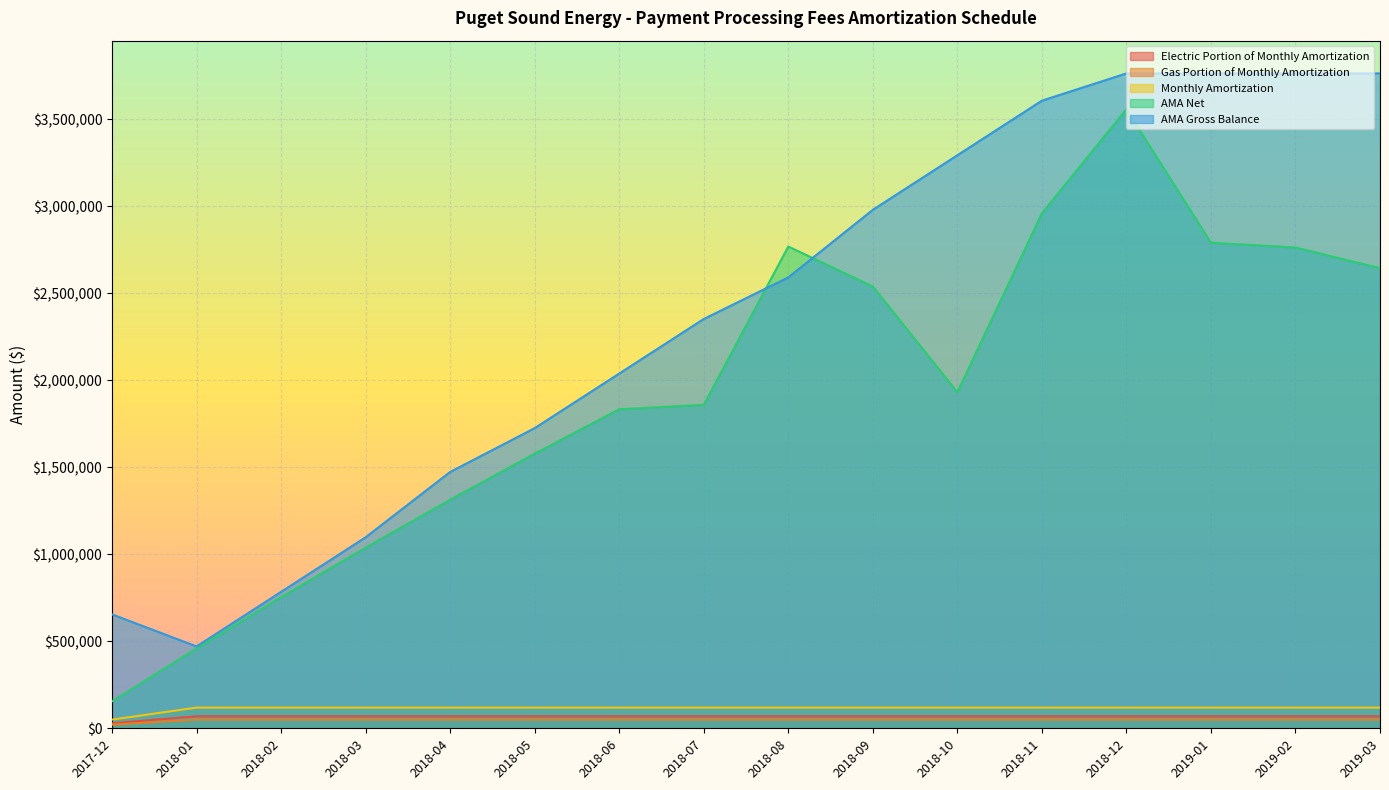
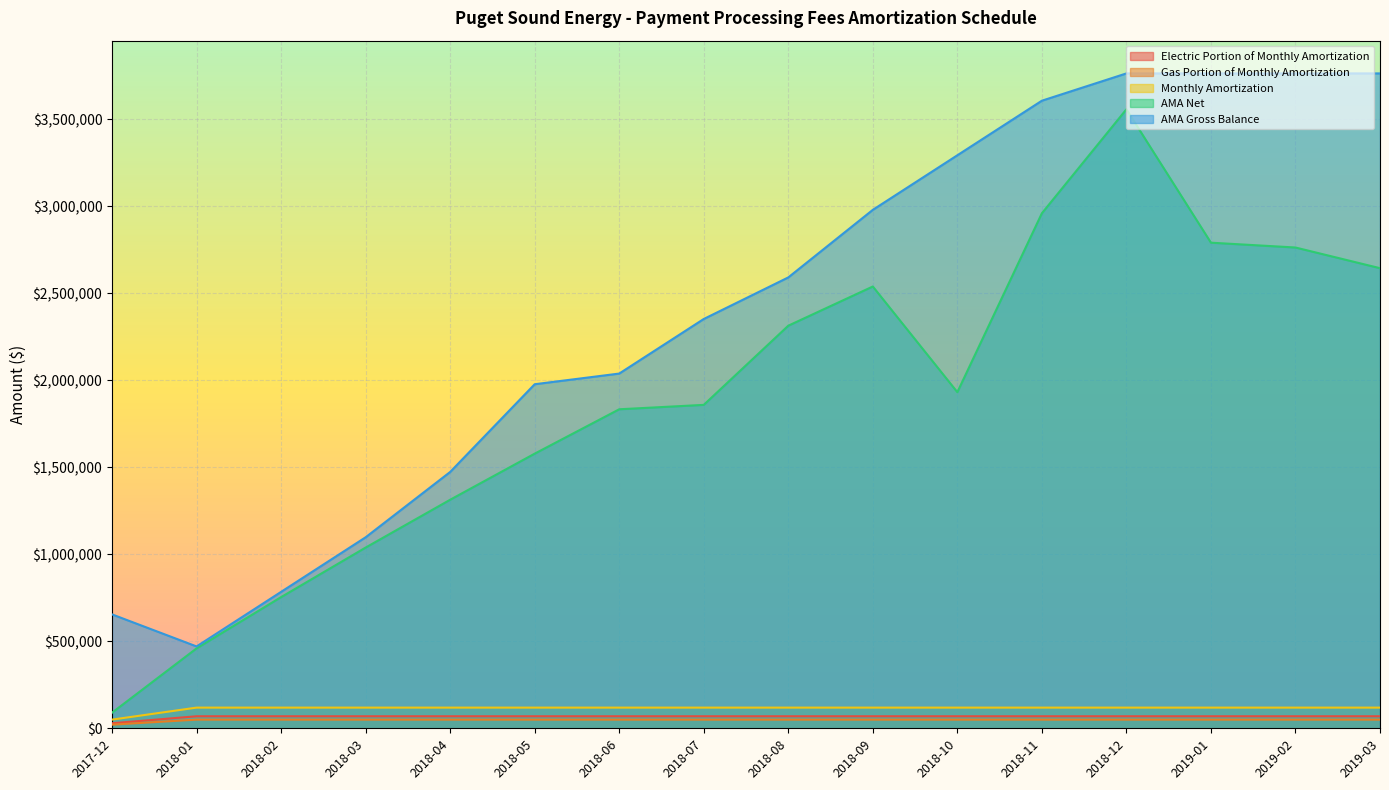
AMA Net, 2017-12: $150,000 -> $90,000
AMA Gross Balance, 2018-05: $1,720,000 -> $1,980,000
AMA Net, 2018-08: $2,770,000 -> $2,310,000
